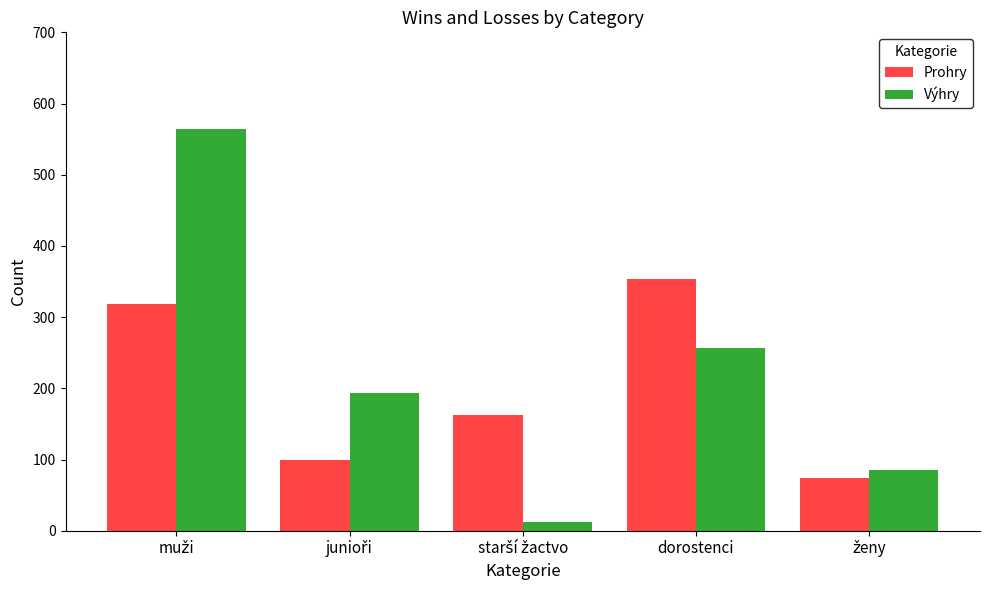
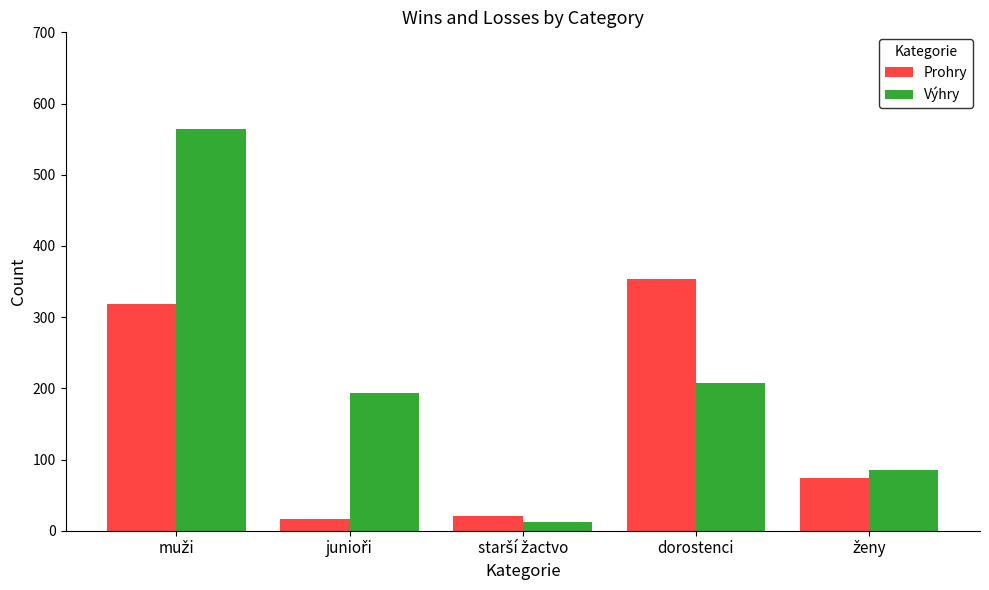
Prohry, junioři: 100 -> 20
Prohry, starší žactvo: 160 -> 20
Výhry, dorostenci: 260 -> 210
